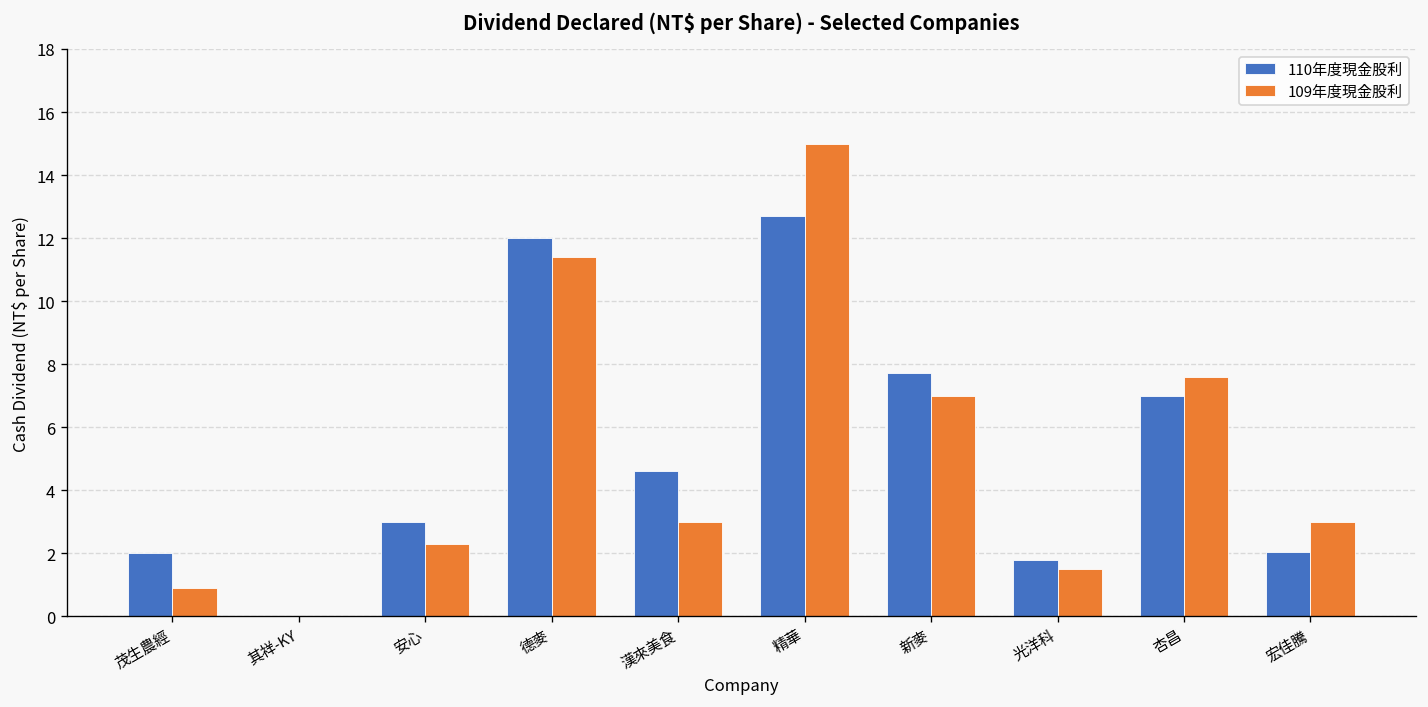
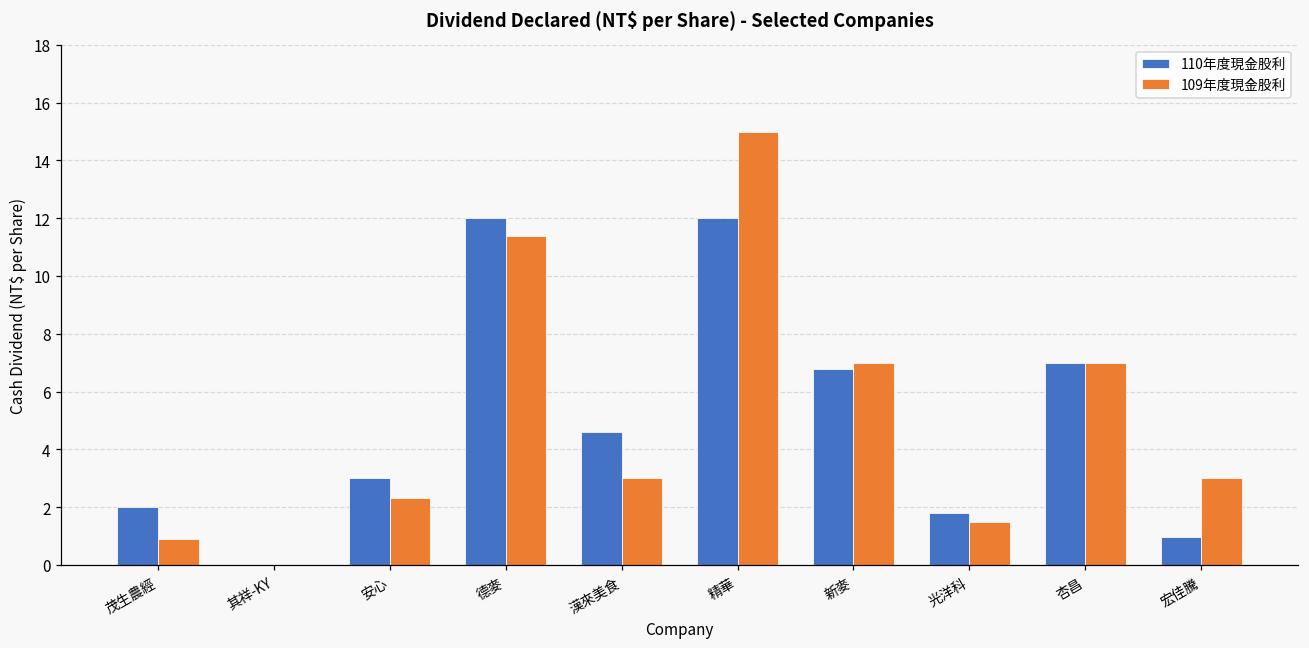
110年度現金股利, 精華: 12.7 -> 12.0
110年度現金股利, 新麥: 7.7 -> 6.8
109年度現金股利, 杏昌: 7.6 -> 7.0
110年度現金股利, 宏佳騰: 2.0 -> 1.0
